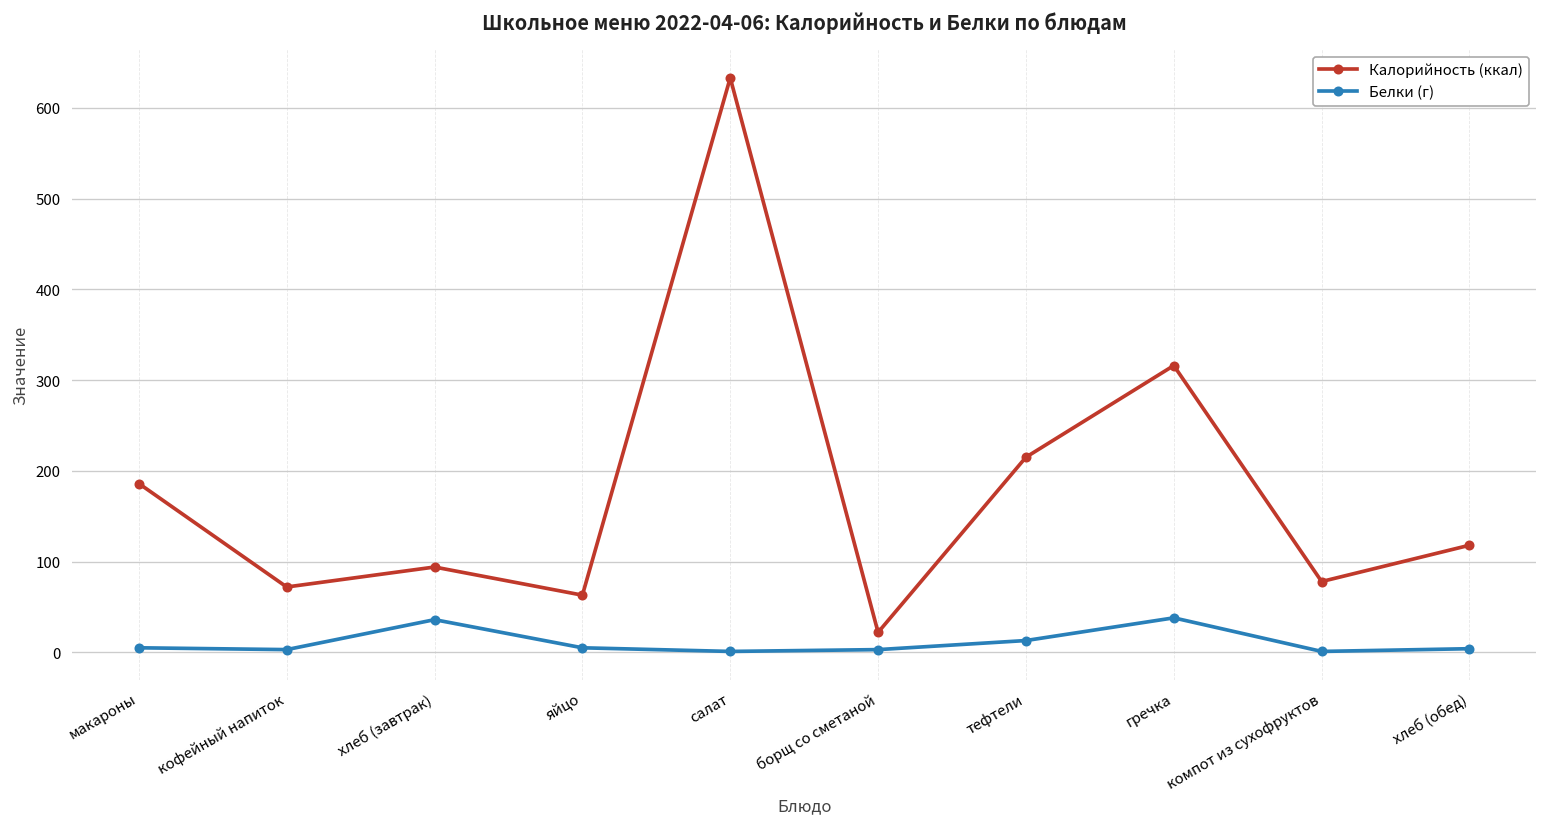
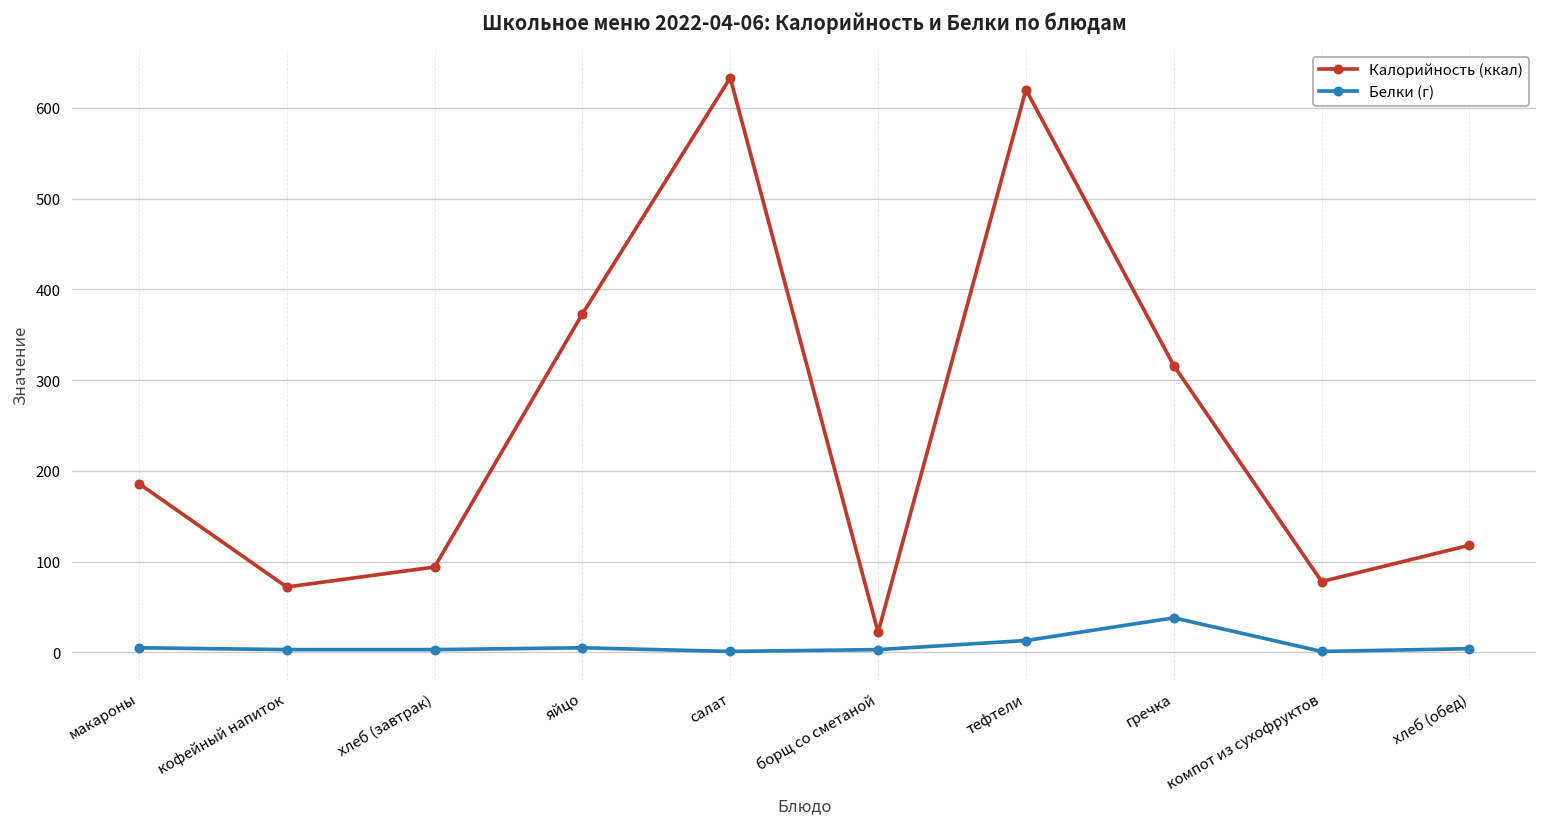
Белки (г), хлеб (завтрак): 40 -> 0
Калорийность (ккал), яйцо: 60 -> 370
Калорийность (ккал), тефтели: 220 -> 620
